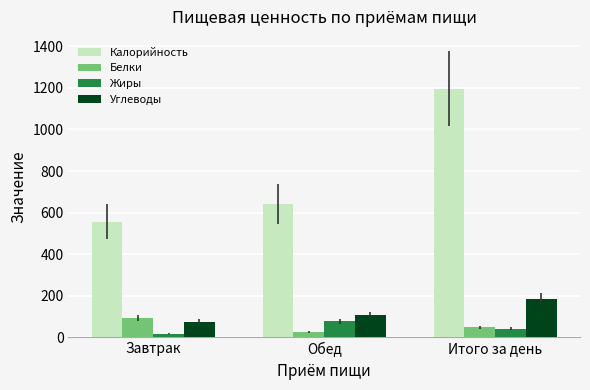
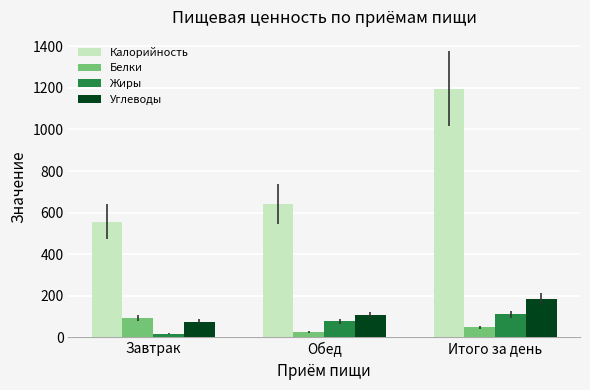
Жиры, Итого за день: 40 -> 110
